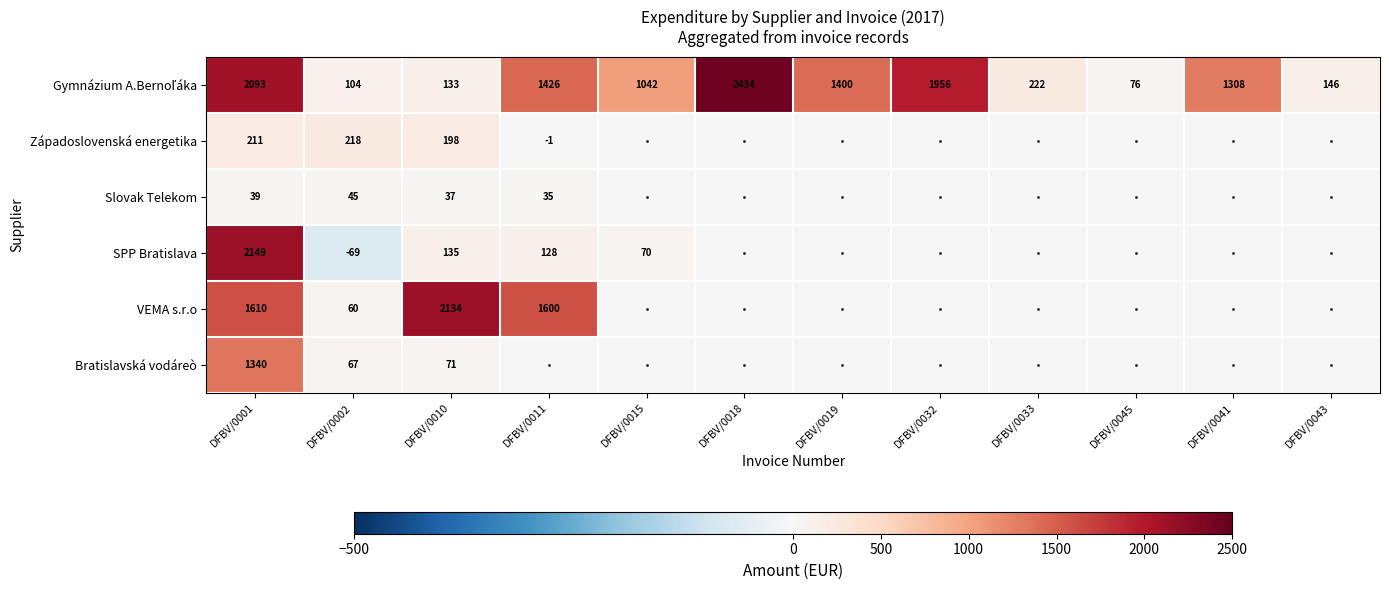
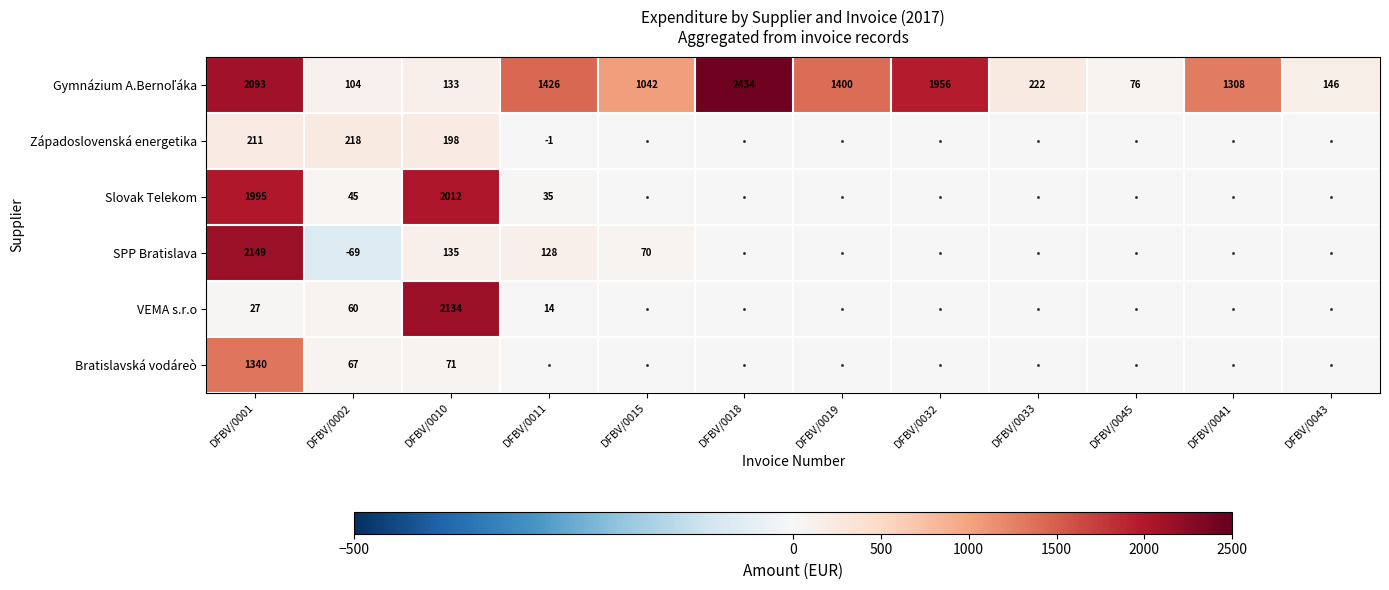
Slovak Telekom, DFBV/0001: 39 -> 1995
Slovak Telekom, DFBV/0010: 37 -> 2012
VEMA s.r.o, DFBV/0001: 1610 -> 27
VEMA s.r.o, DFBV/0011: 1600 -> 14
